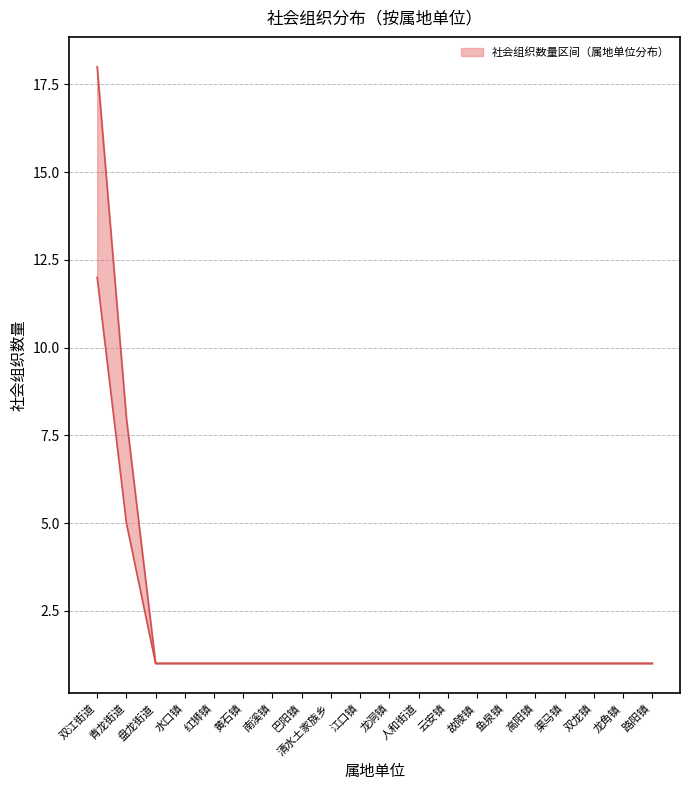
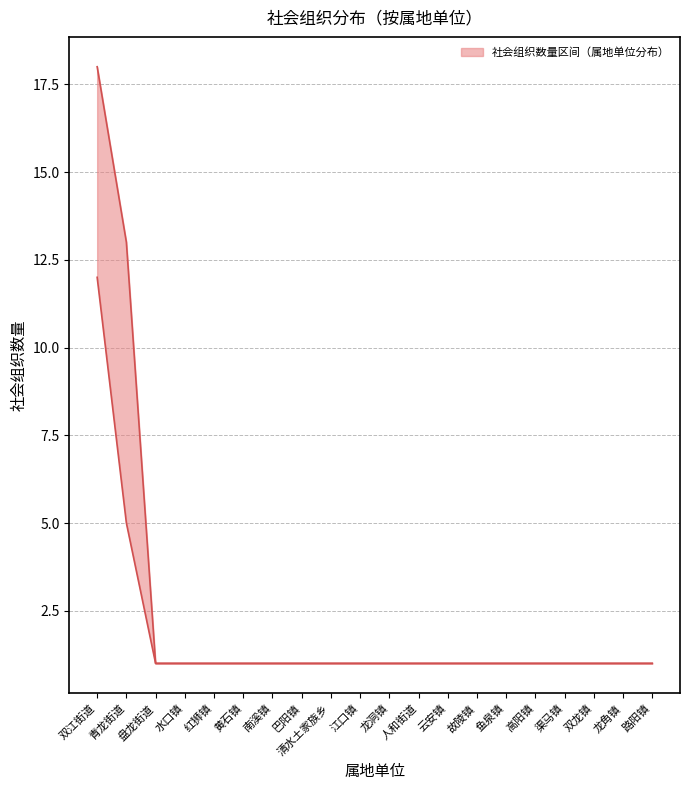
社会组织数量区间（属地单位分布）, 青龙街道: 8 -> 13
